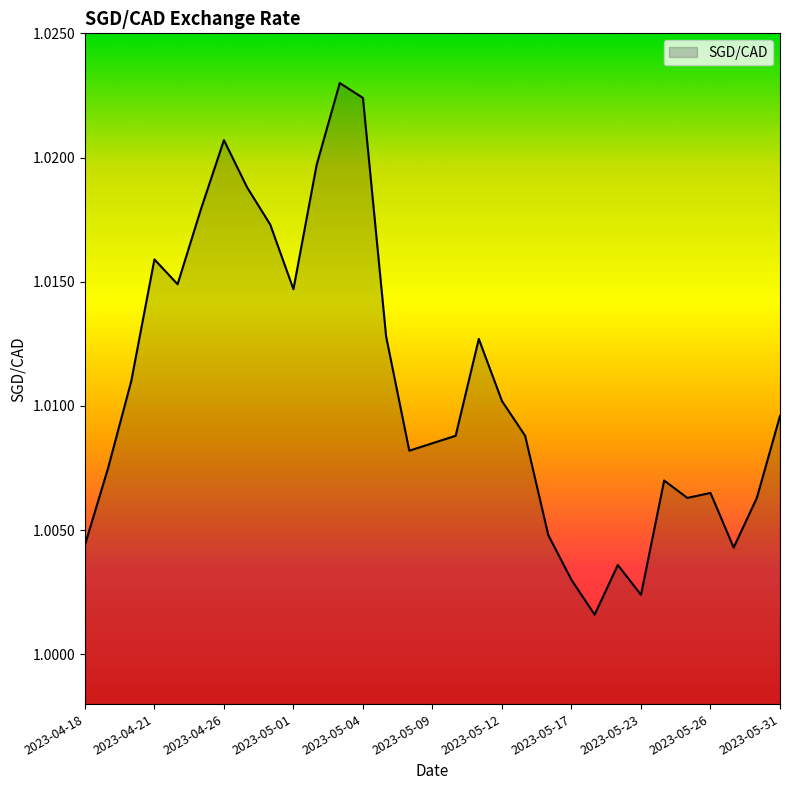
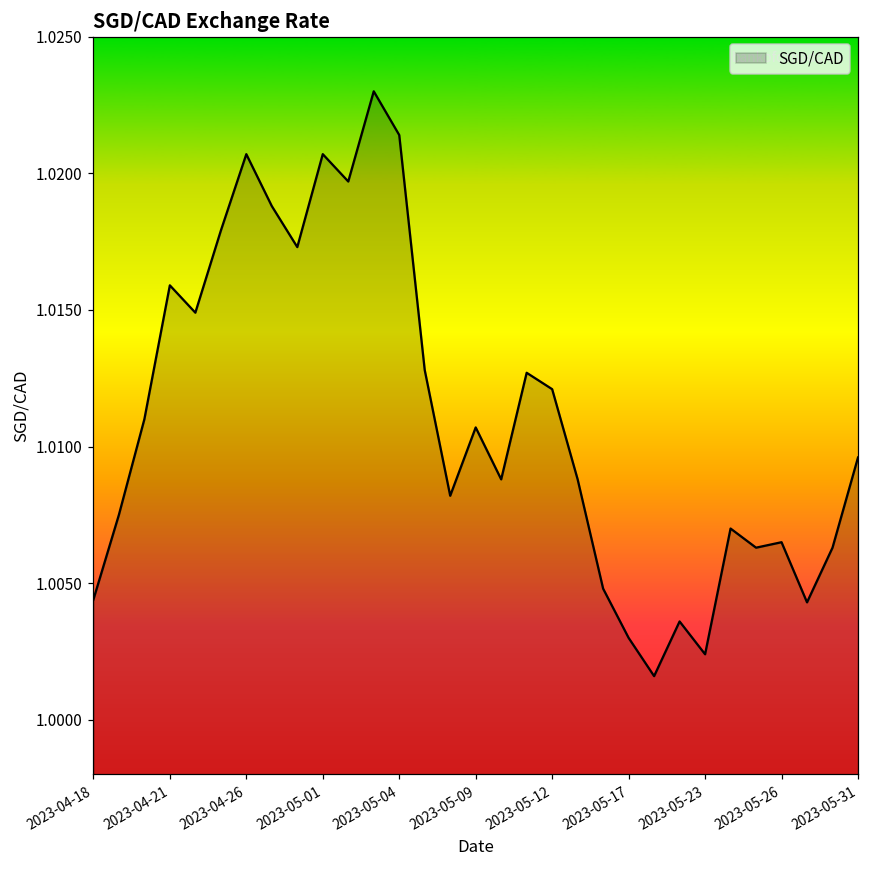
2023-05-01: 1.0147 -> 1.0207
2023-05-04: 1.0224 -> 1.0214
2023-05-09: 1.0085 -> 1.0107
2023-05-12: 1.0102 -> 1.0121
